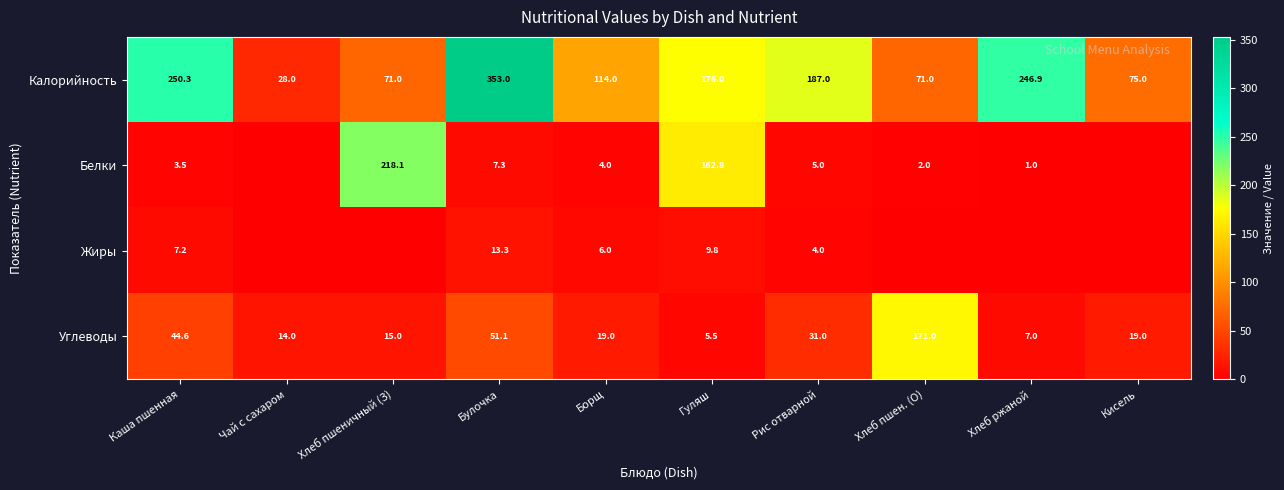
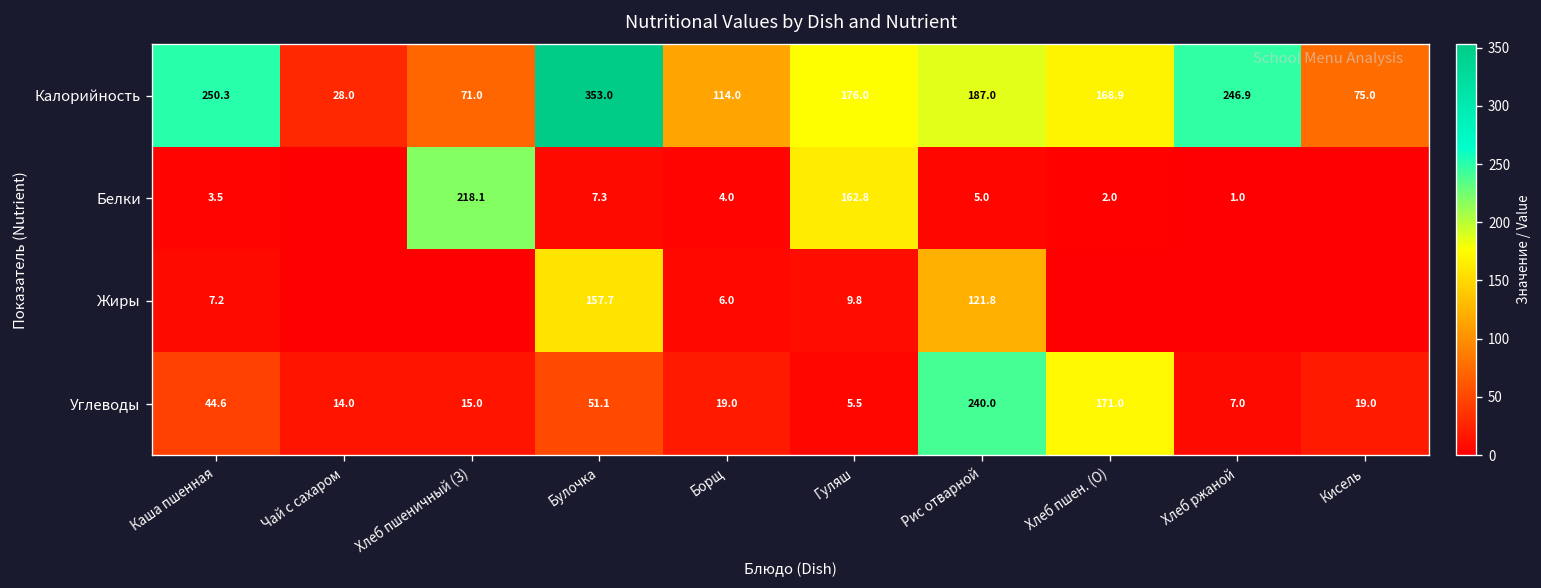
Калорийность, Хлеб пшен. (О): 71.0 -> 168.9
Жиры, Булочка: 13.3 -> 157.7
Жиры, Рис отварной: 4.0 -> 121.8
Углеводы, Рис отварной: 31.0 -> 240.0
